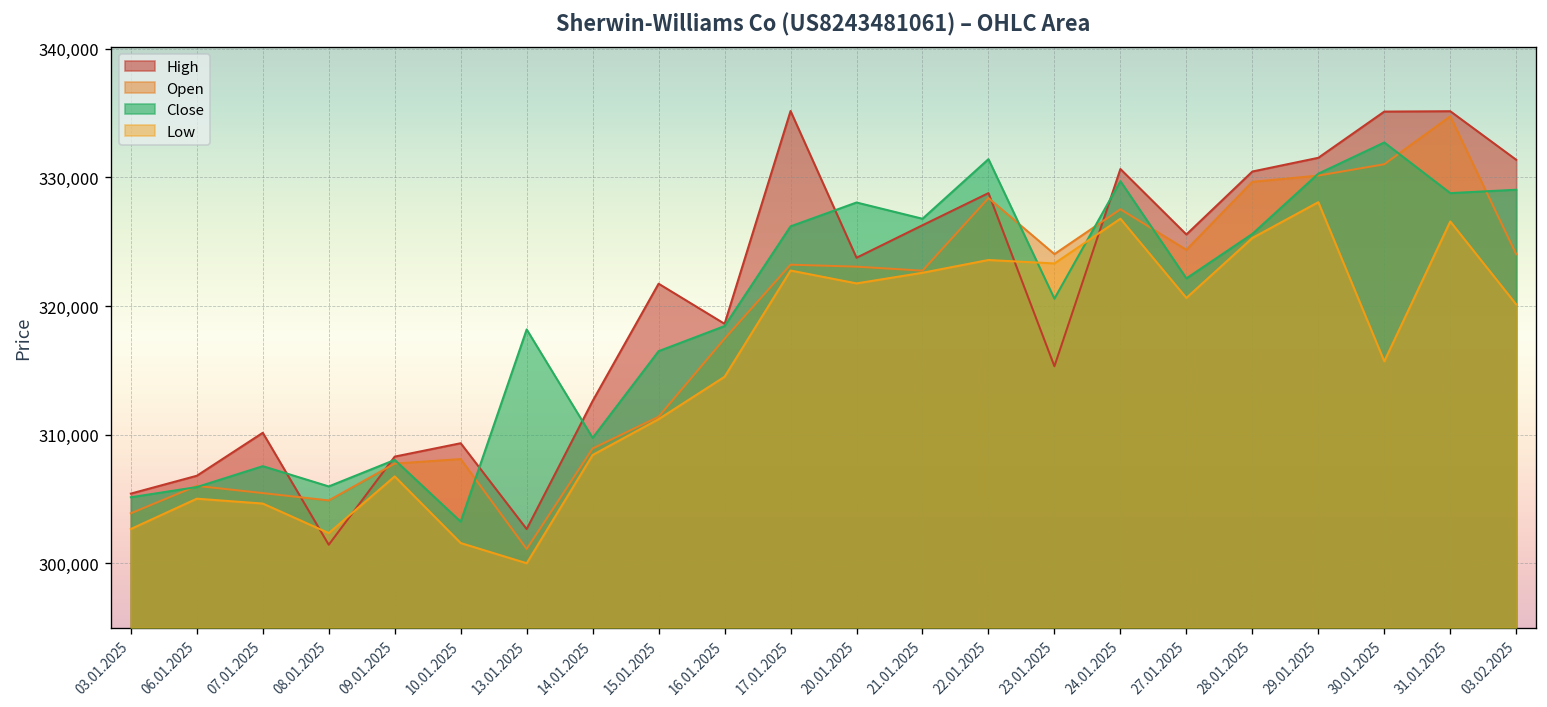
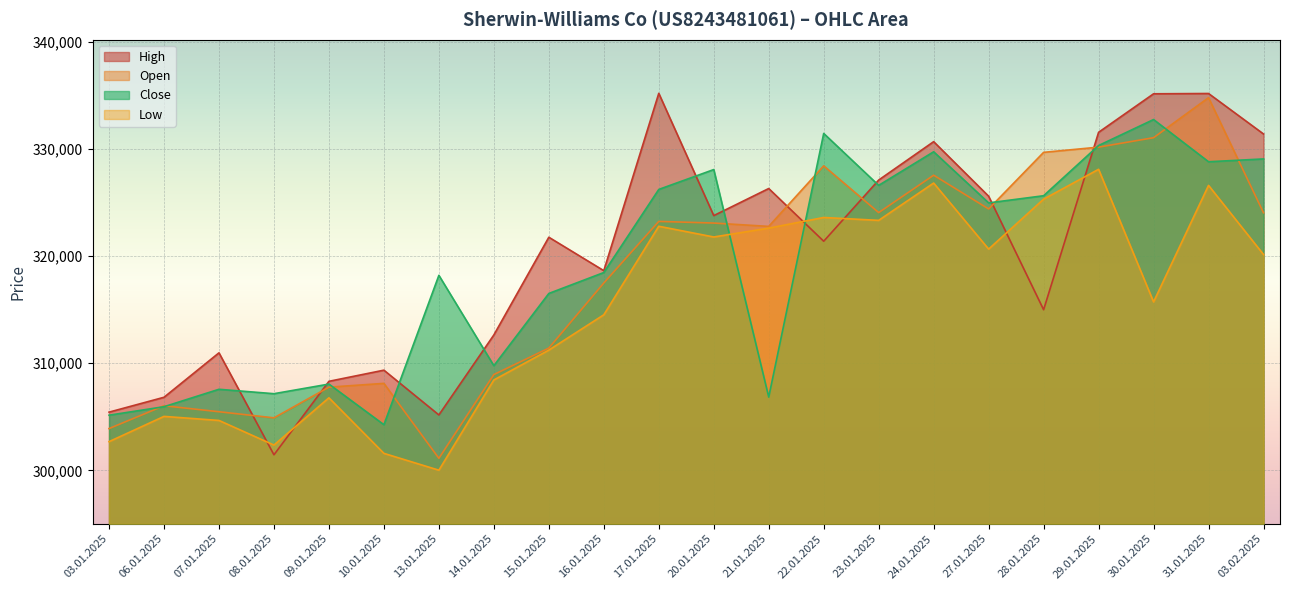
High, 07.01.2025: 310,200 -> 311,000
Close, 08.01.2025: 306,000 -> 307,100
Close, 10.01.2025: 303,200 -> 304,300
High, 13.01.2025: 302,700 -> 305,200
Close, 21.01.2025: 326,800 -> 306,800
High, 22.01.2025: 328,800 -> 321,400
High, 23.01.2025: 315,300 -> 327,100
Close, 23.01.2025: 320,600 -> 326,600
Close, 27.01.2025: 322,200 -> 324,900
High, 28.01.2025: 330,500 -> 315,000
